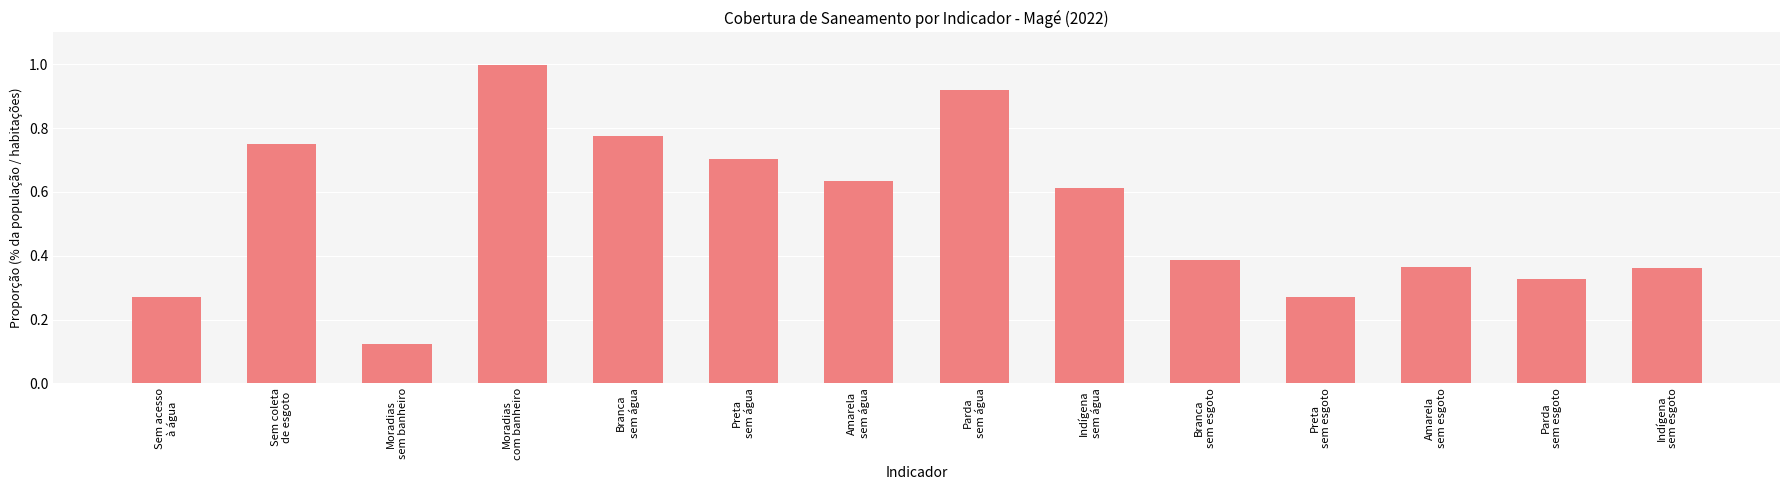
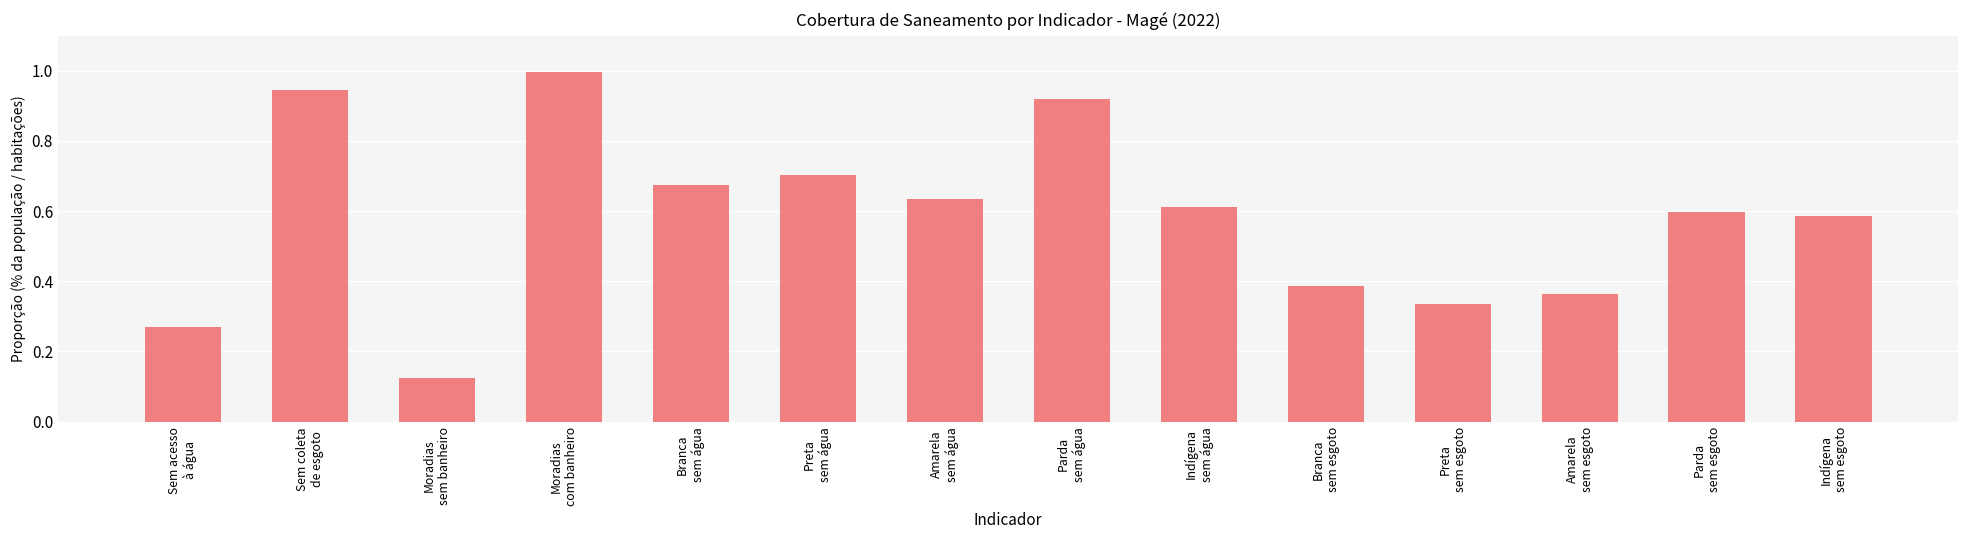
Sem coleta de esgoto: 0.75 -> 0.94
Branca sem água: 0.78 -> 0.67
Preta sem esgoto: 0.27 -> 0.34
Parda sem esgoto: 0.33 -> 0.60
Indígena sem esgoto: 0.36 -> 0.59
